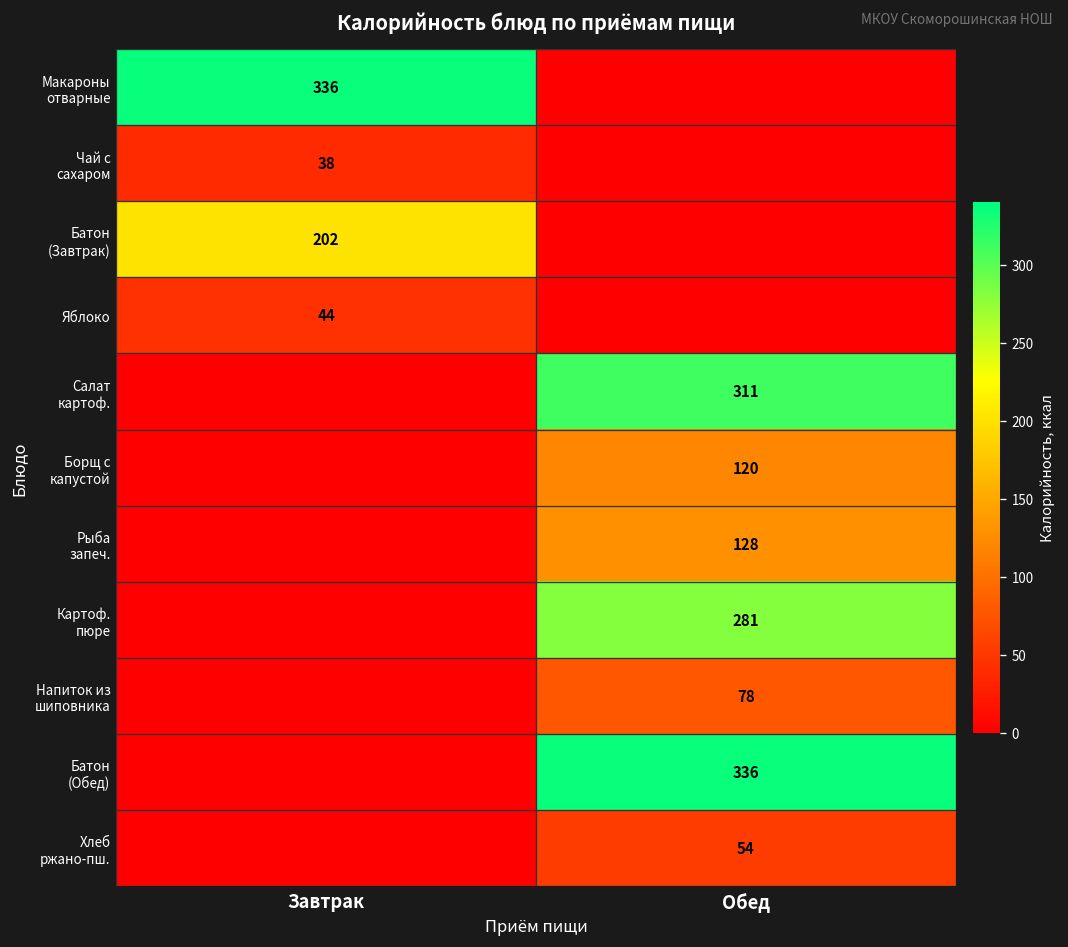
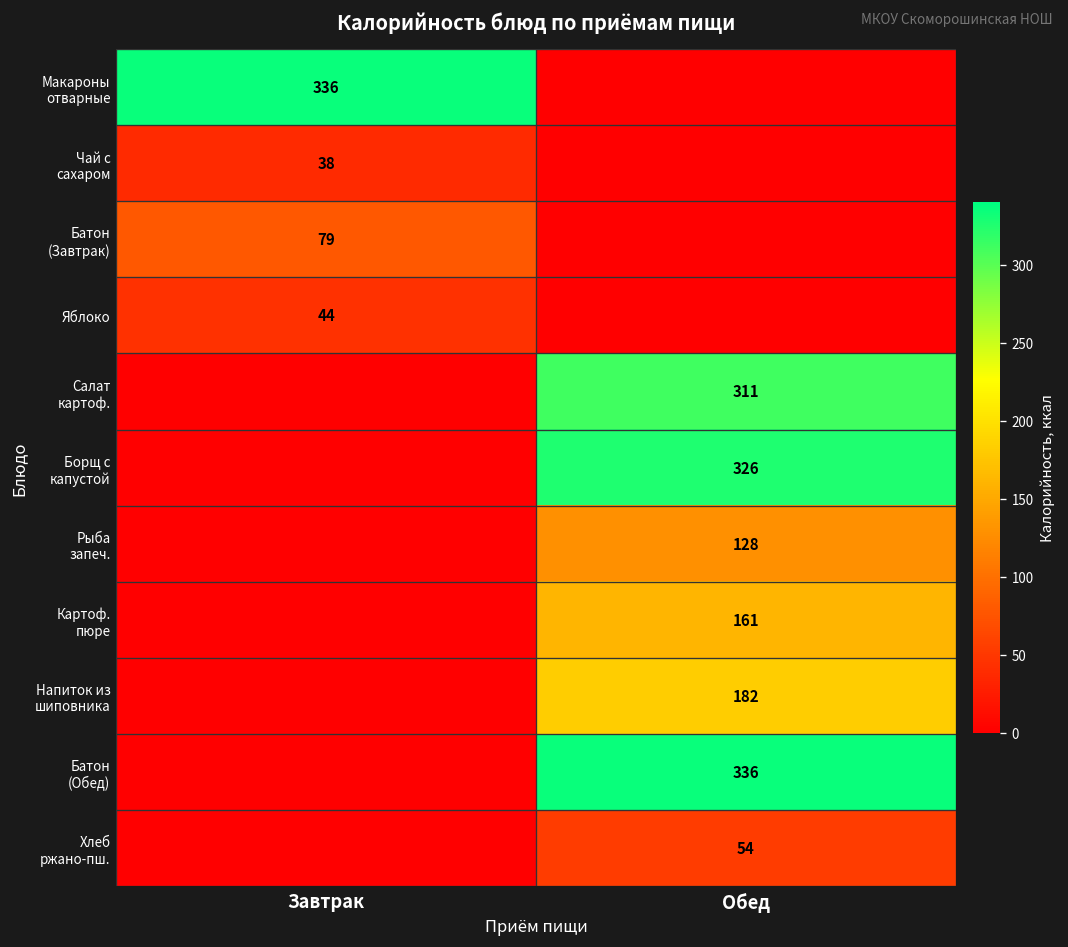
Батон (Завтрак), Завтрак: 202 -> 79
Борщ с капустой, Обед: 120 -> 326
Картоф. пюре, Обед: 281 -> 161
Напиток из шиповника, Обед: 78 -> 182
